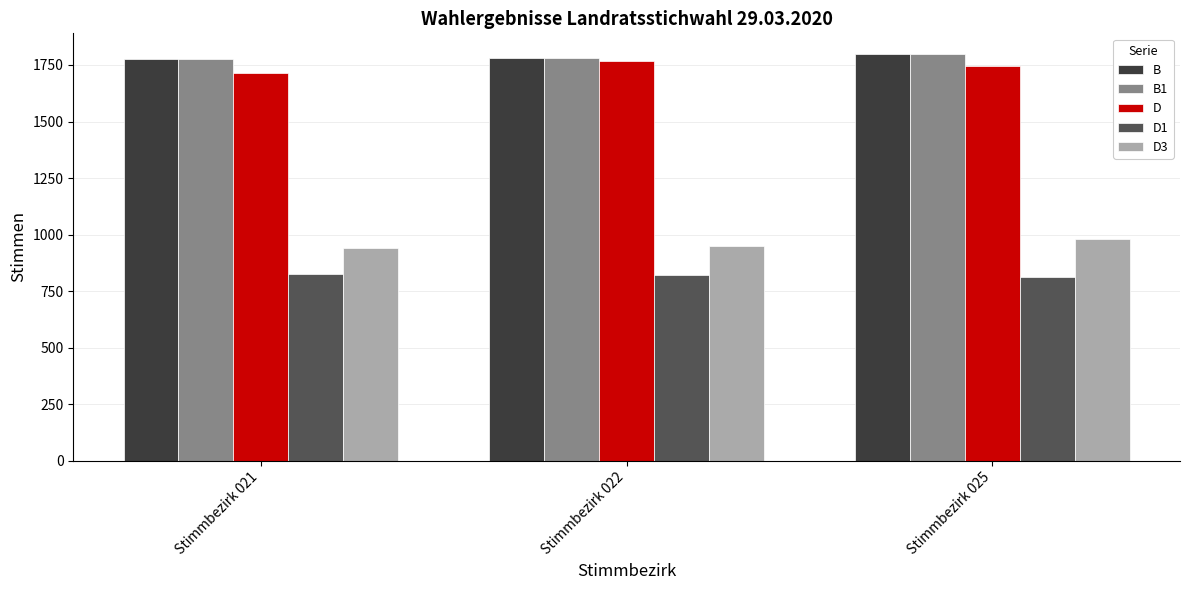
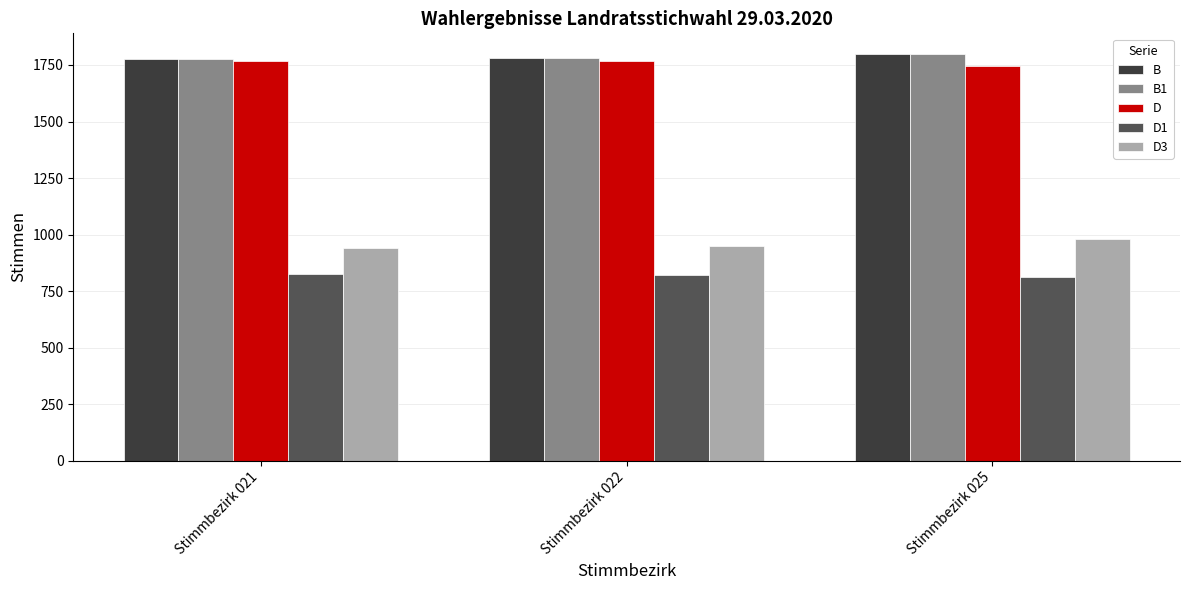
D, Stimmbezirk 021: 1710 -> 1770
